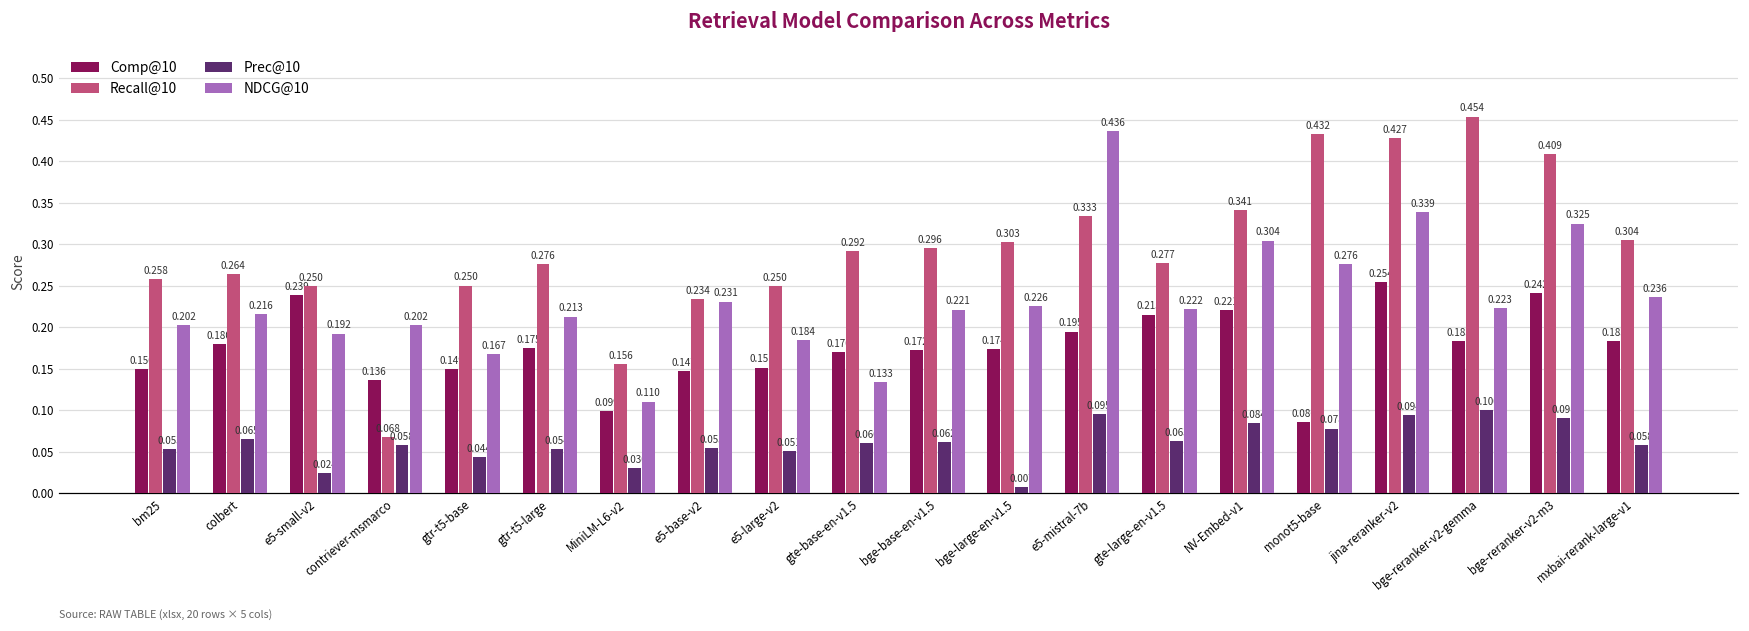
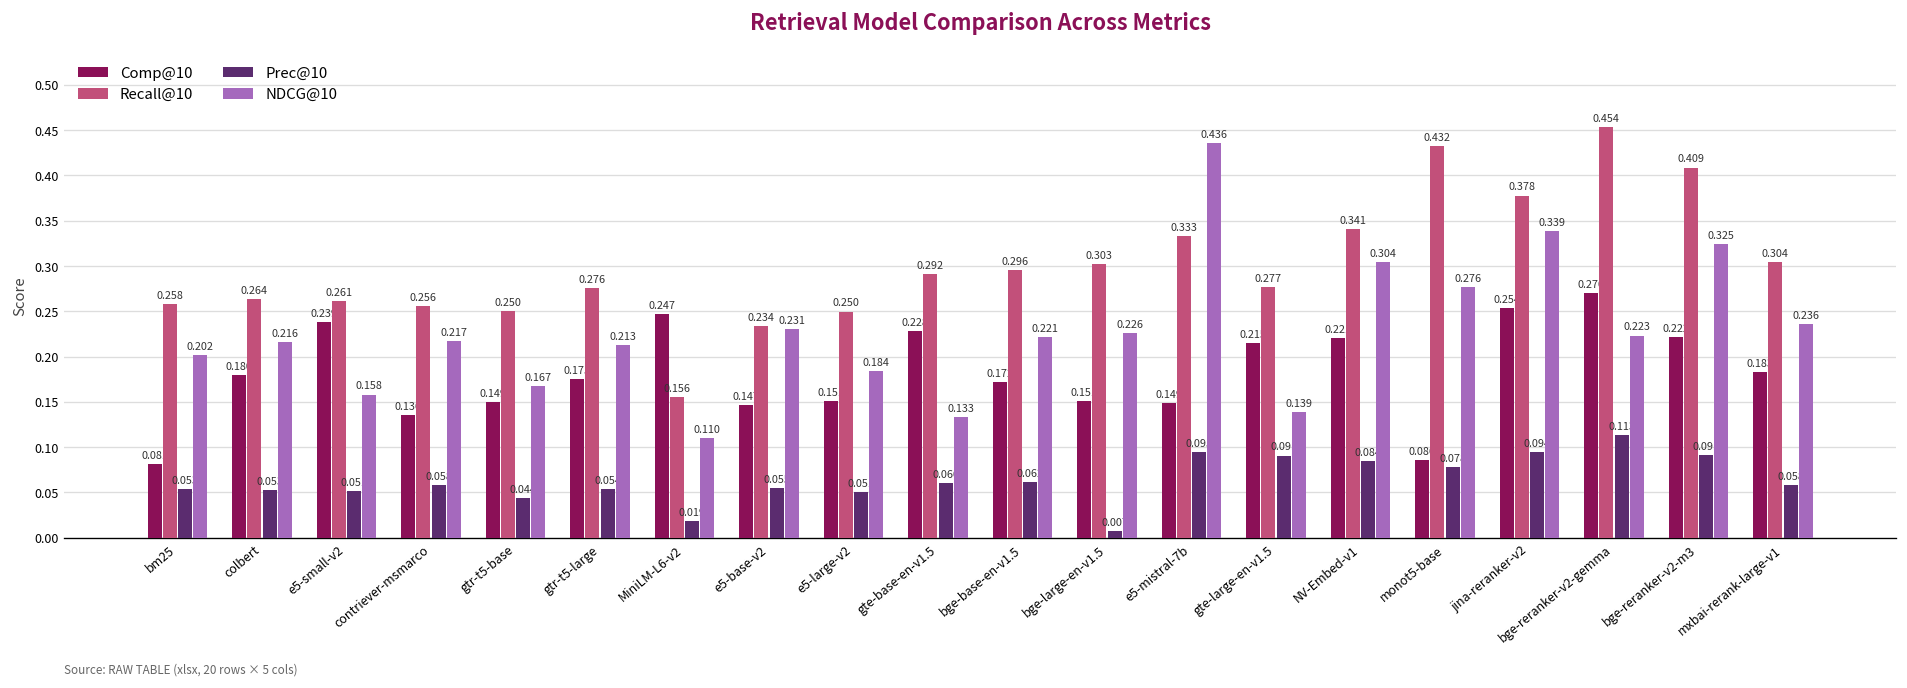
Comp@10, bm25: 0.150 -> 0.081
Prec@10, colbert: 0.065 -> 0.053
Recall@10, e5-small-v2: 0.250 -> 0.261
Prec@10, e5-small-v2: 0.024 -> 0.051
NDCG@10, e5-small-v2: 0.192 -> 0.158
Recall@10, contriever-msmarco: 0.068 -> 0.256
NDCG@10, contriever-msmarco: 0.202 -> 0.217
Comp@10, MiniLM-L6-v2: 0.099 -> 0.247
Prec@10, MiniLM-L6-v2: 0.030 -> 0.019
Comp@10, gte-base-en-v1.5: 0.170 -> 0.228
Comp@10, bge-large-en-v1.5: 0.174 -> 0.151
Comp@10, e5-mistral-7b: 0.195 -> 0.149
Prec@10, gte-large-en-v1.5: 0.063 -> 0.091
NDCG@10, gte-large-en-v1.5: 0.222 -> 0.139
Recall@10, jina-reranker-v2: 0.427 -> 0.378
Comp@10, bge-reranker-v2-gemma: 0.183 -> 0.270
Prec@10, bge-reranker-v2-gemma: 0.100 -> 0.113
Comp@10, bge-reranker-v2-m3: 0.242 -> 0.222
